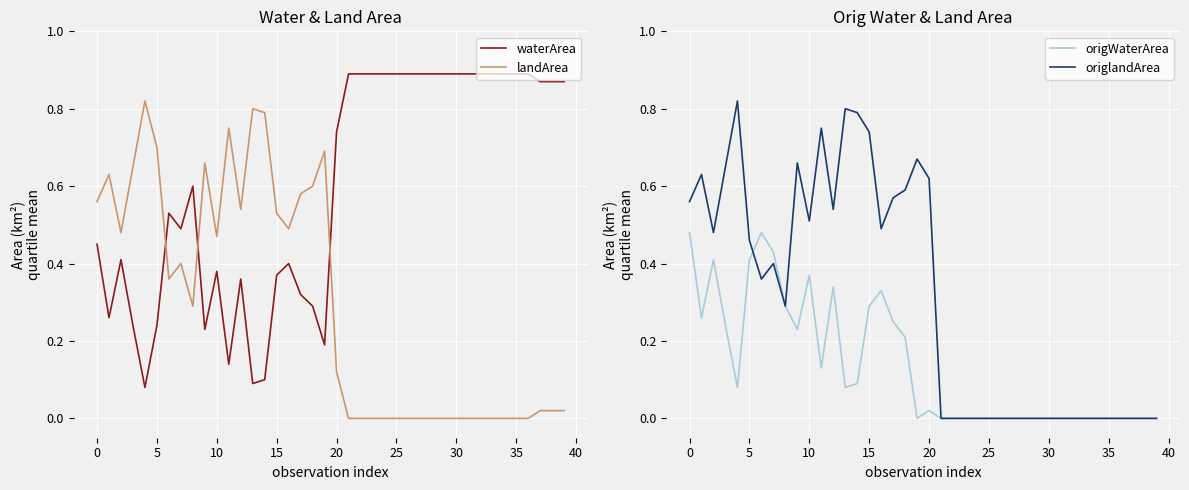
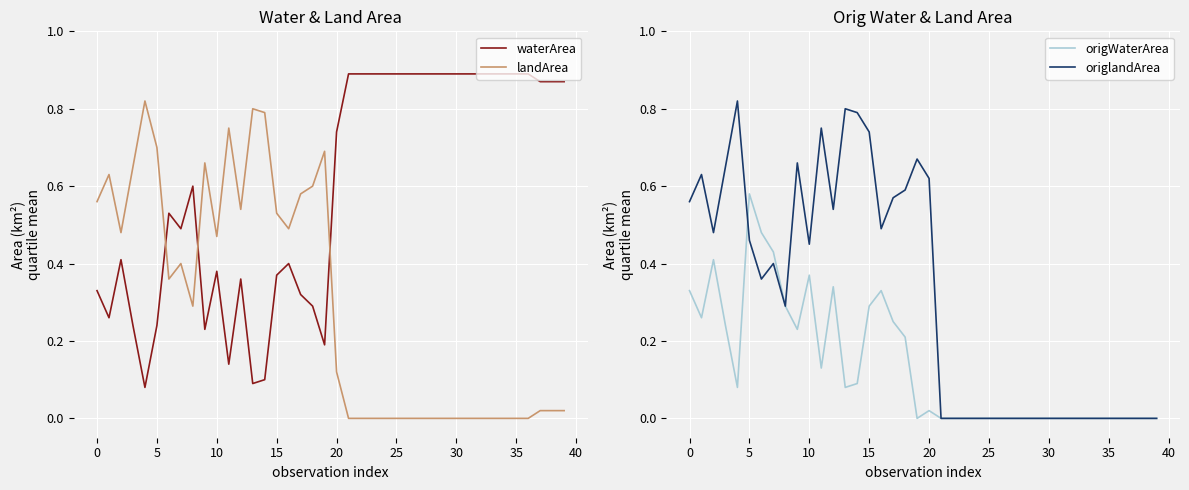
Water & Land Area, waterArea, 0: 0.45 -> 0.33
Orig Water & Land Area, origWaterArea, 0: 0.48 -> 0.33
Orig Water & Land Area, origWaterArea, 5: 0.41 -> 0.58
Orig Water & Land Area, origlandArea, 10: 0.51 -> 0.45
